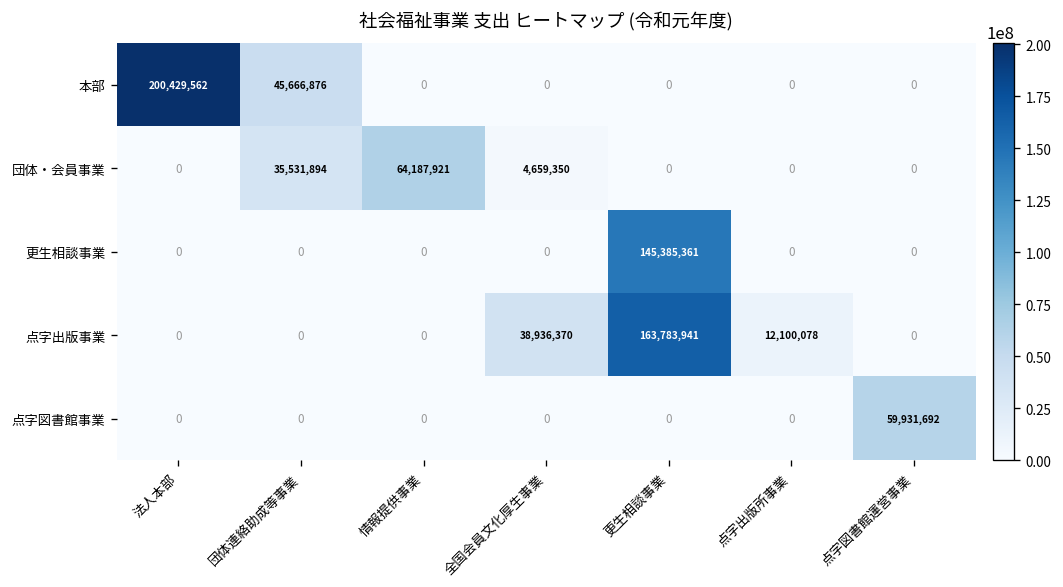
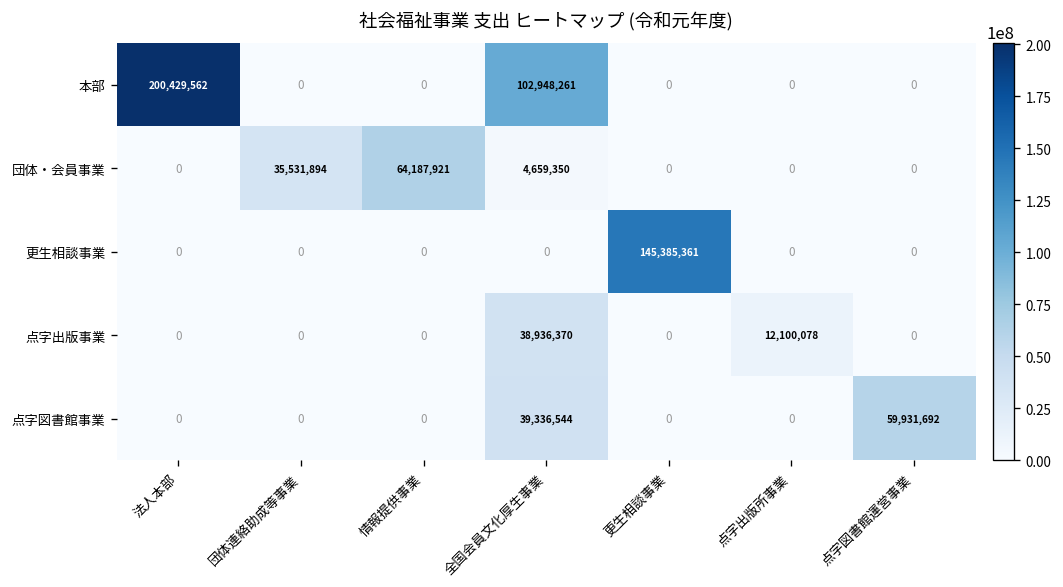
本部, 団体連絡助成等事業: 45,666,876 -> 0
本部, 全国会員文化厚生事業: 0 -> 102,948,261
点字出版事業, 更生相談事業: 163,783,941 -> 0
点字図書館事業, 全国会員文化厚生事業: 0 -> 39,336,544
